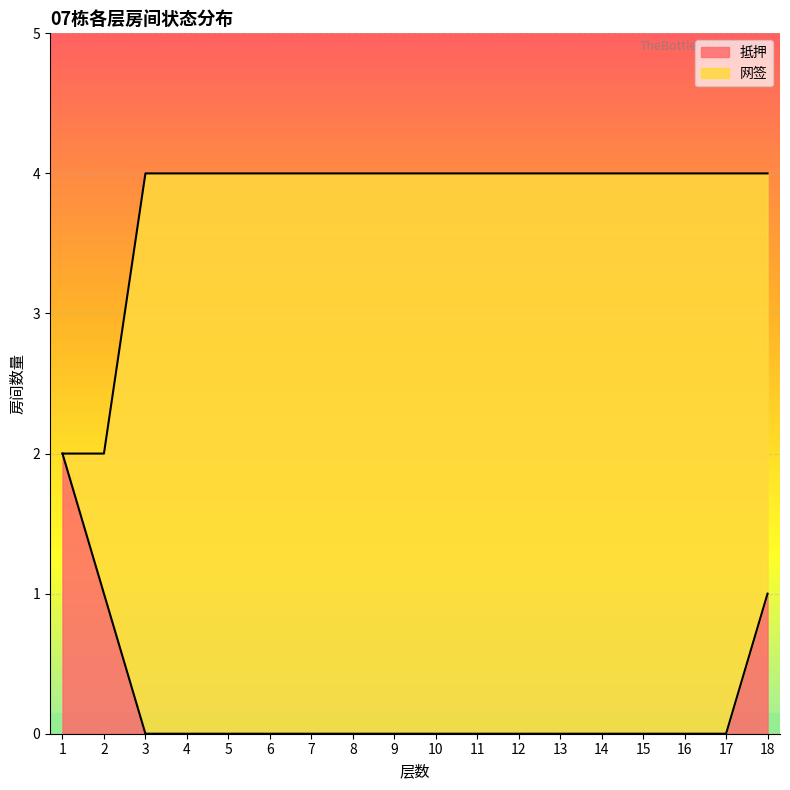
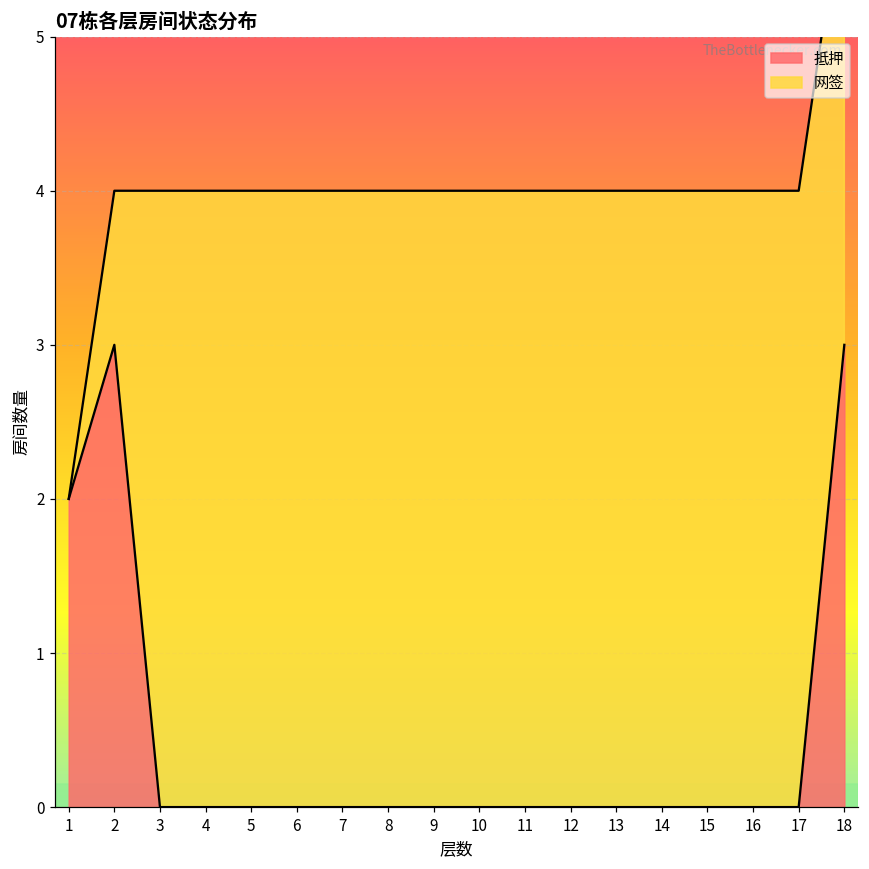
抵押, 2: 1 -> 3
抵押, 18: 1 -> 3
